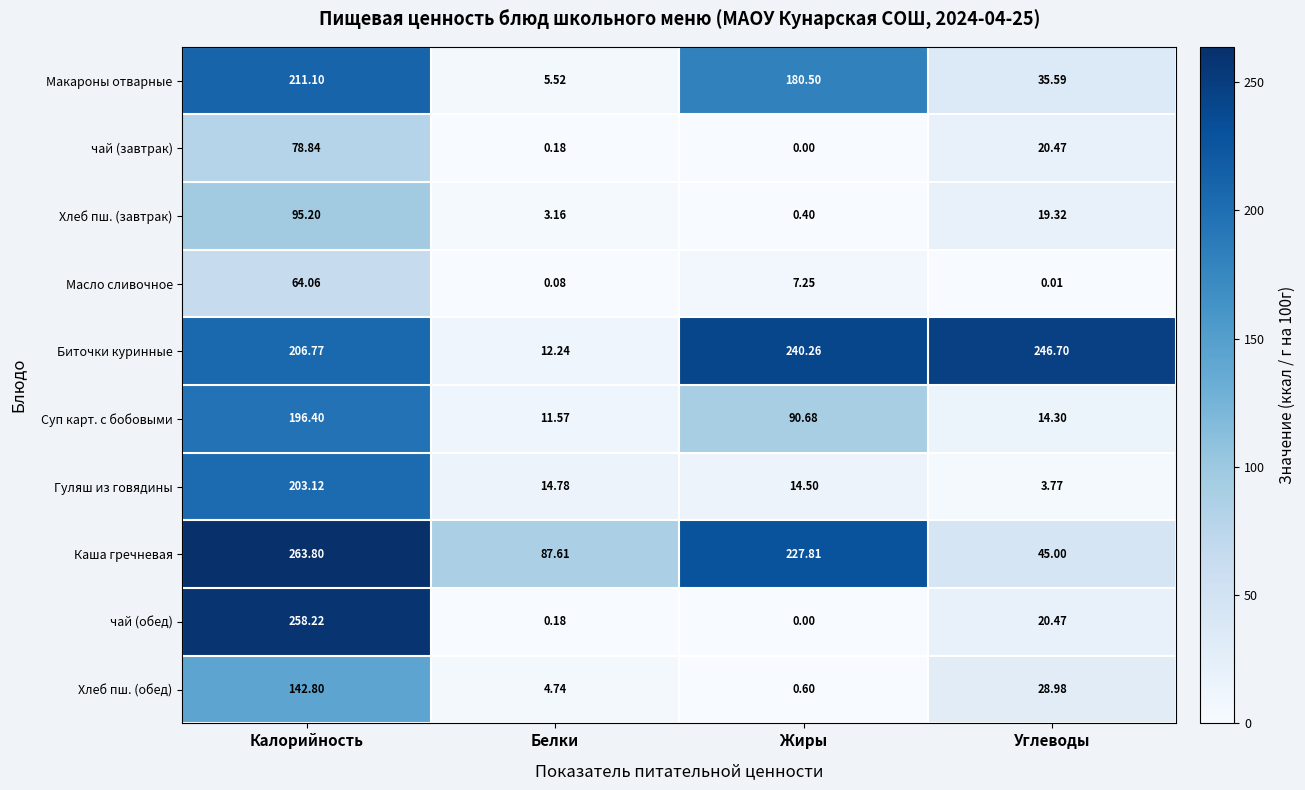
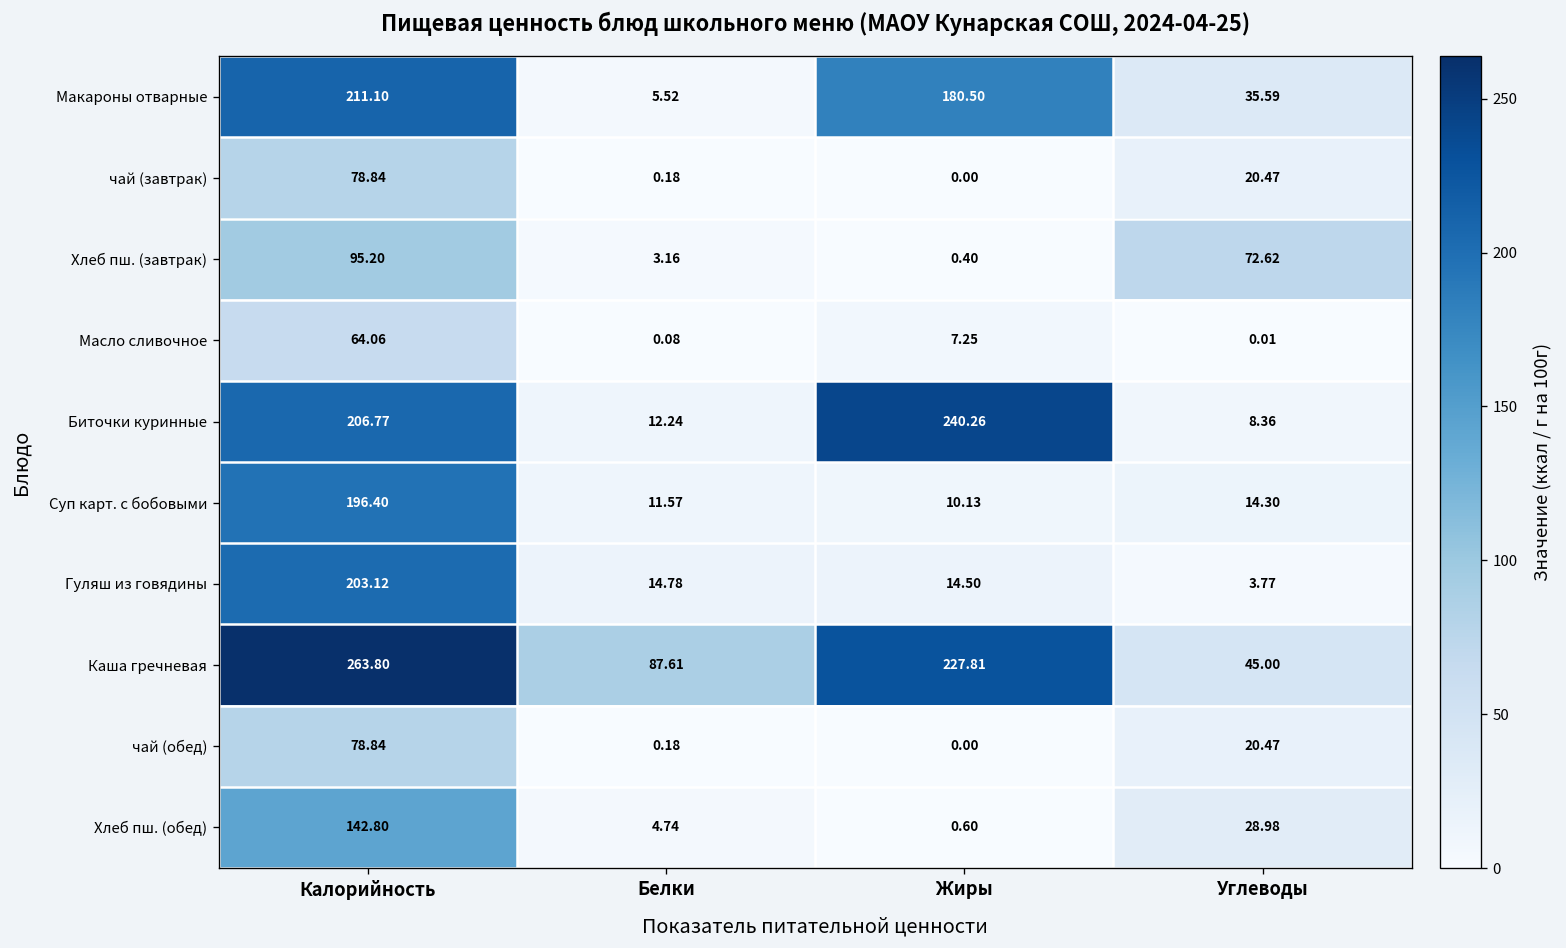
Хлеб пш. (завтрак), Углеводы: 19.32 -> 72.62
Биточки куринные, Углеводы: 246.70 -> 8.36
Суп карт. с бобовыми, Жиры: 90.68 -> 10.13
чай (обед), Калорийность: 258.22 -> 78.84
